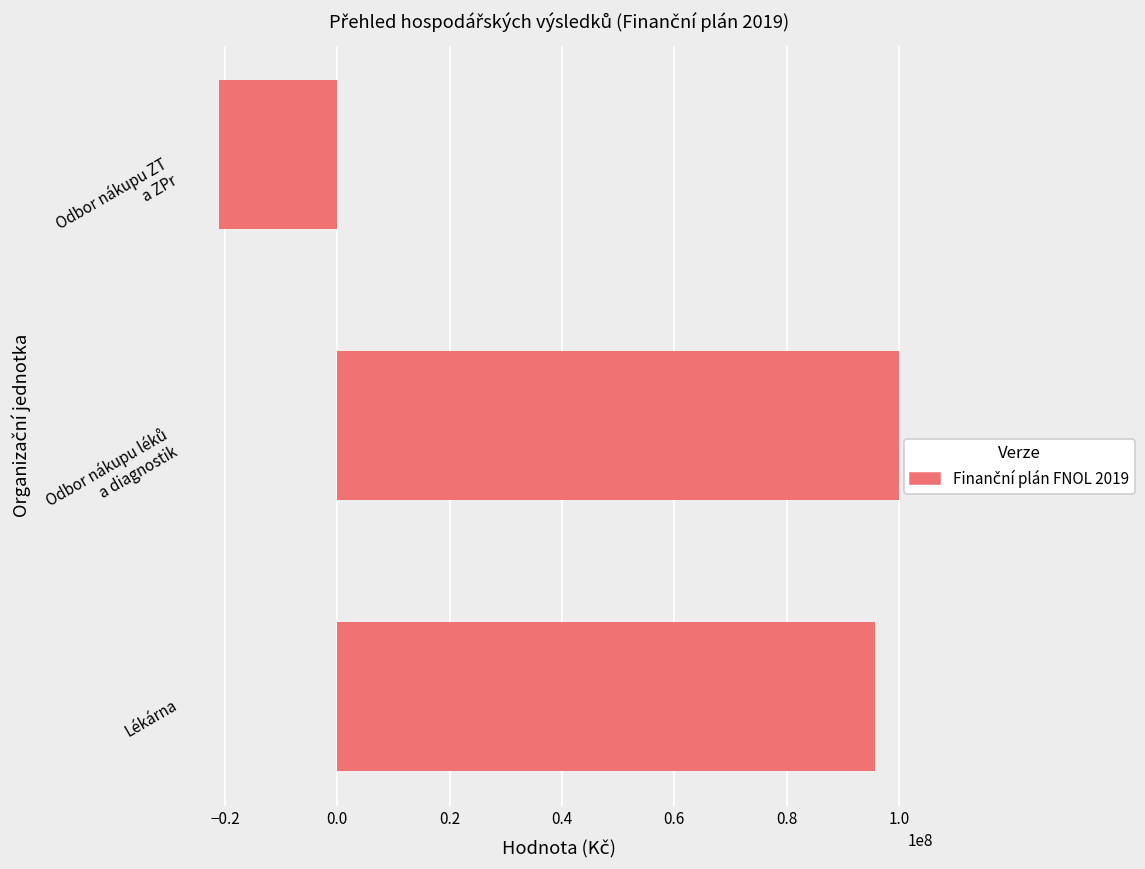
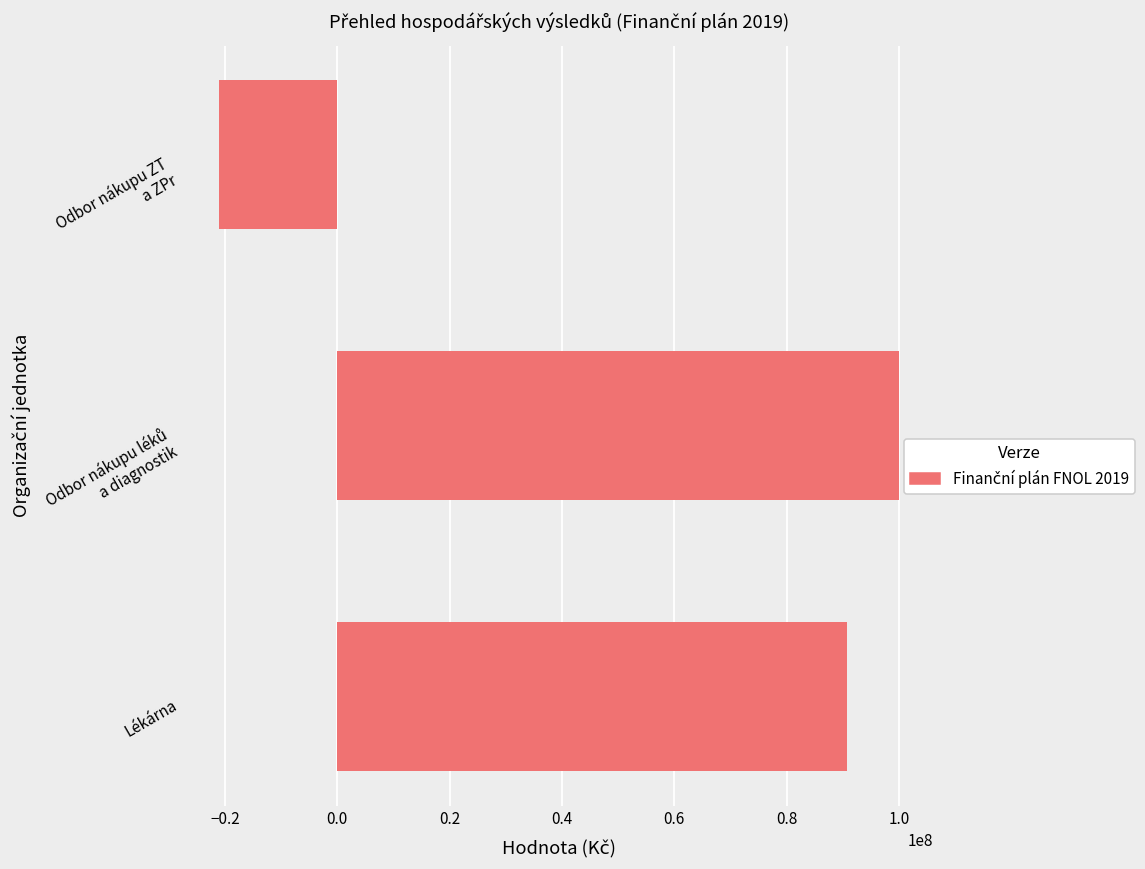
Lékárna: 96000000 -> 91000000
